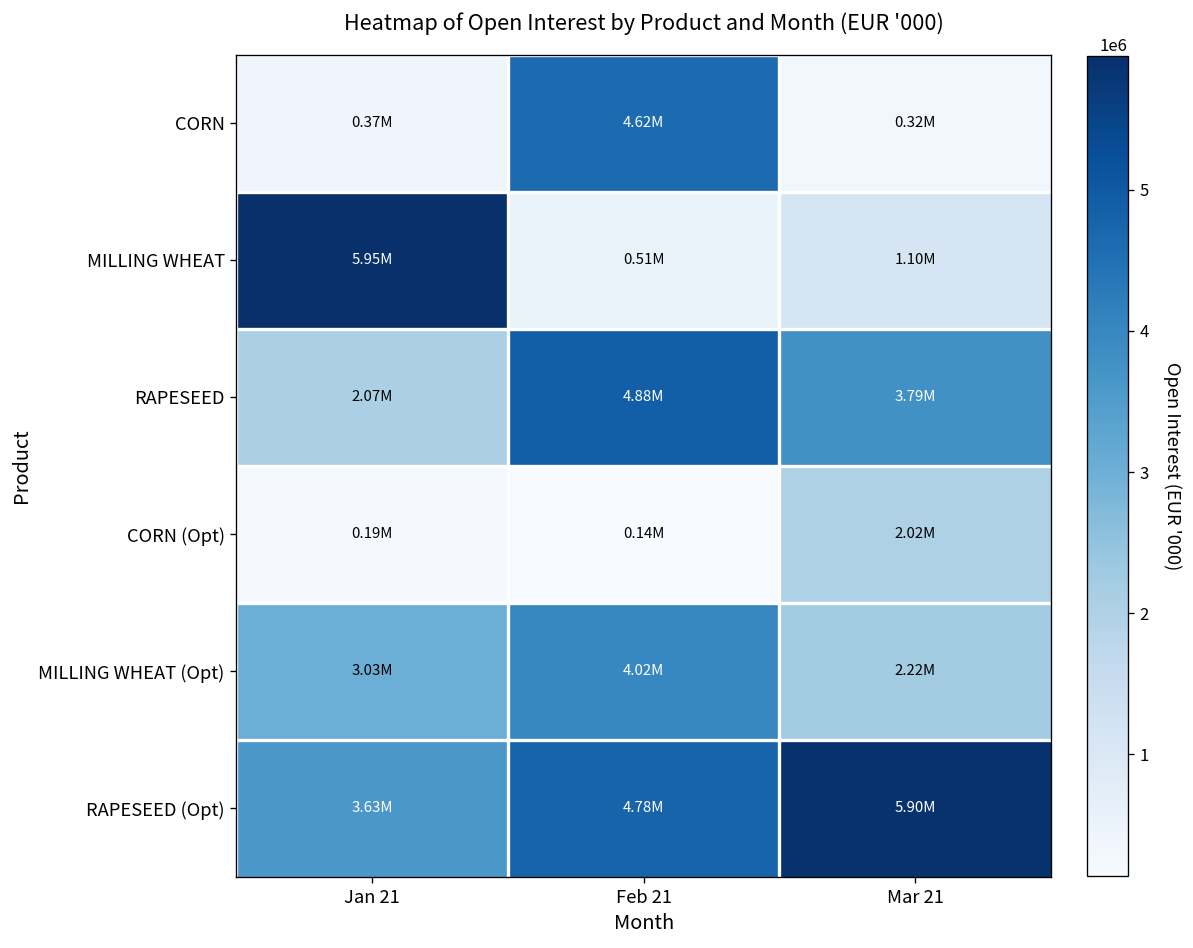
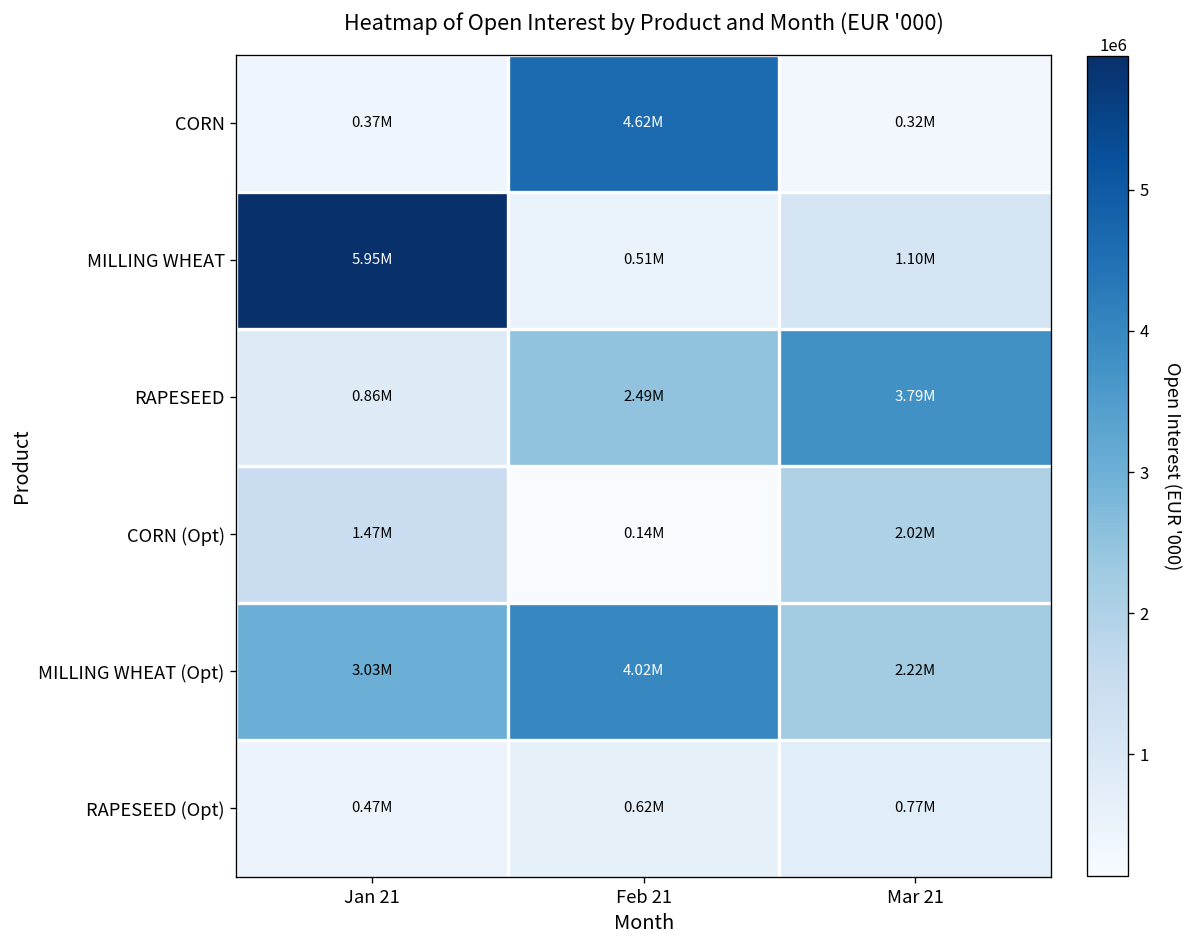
RAPESEED, Jan 21: 2.07M -> 0.86M
RAPESEED, Feb 21: 4.88M -> 2.49M
CORN (Opt), Jan 21: 0.19M -> 1.47M
RAPESEED (Opt), Jan 21: 3.63M -> 0.47M
RAPESEED (Opt), Feb 21: 4.78M -> 0.62M
RAPESEED (Opt), Mar 21: 5.90M -> 0.77M
